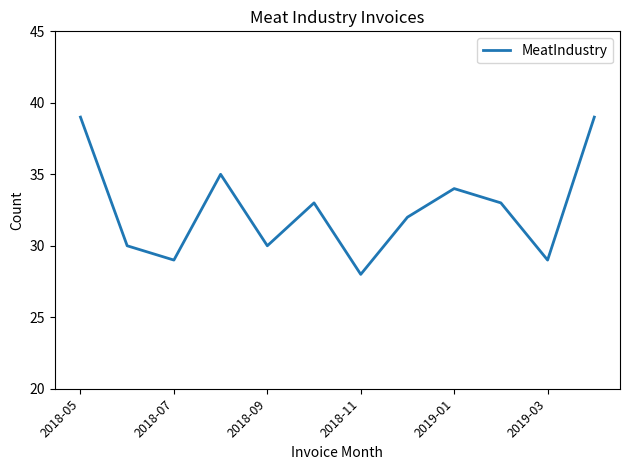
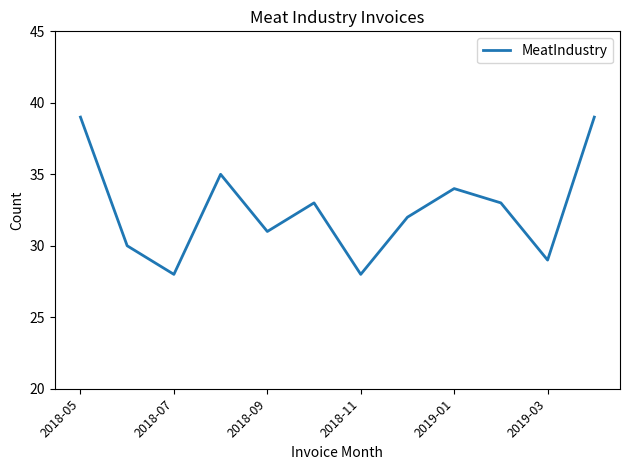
2018-07: 29 -> 28
2018-09: 30 -> 31
